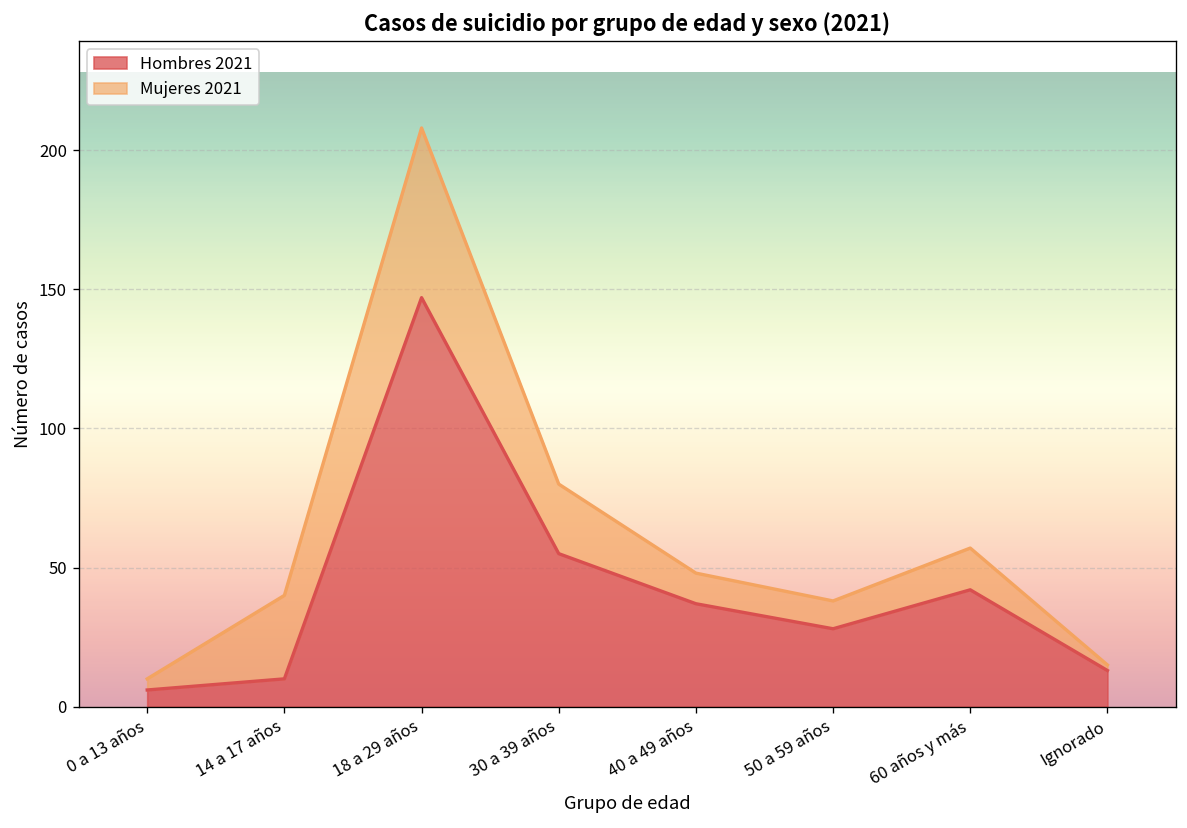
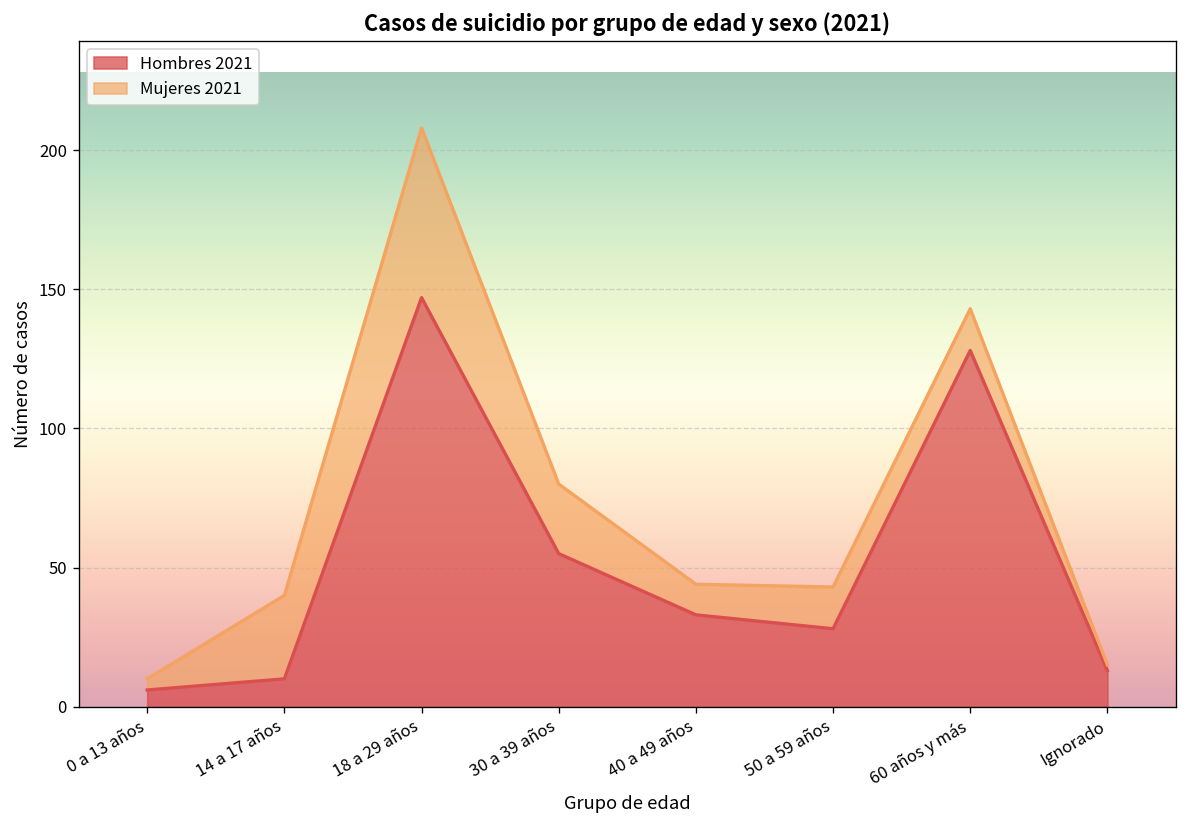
Hombres 2021, 40 a 49 años: 37 -> 33
Mujeres 2021, 50 a 59 años: 10 -> 15
Hombres 2021, 60 años y más: 42 -> 128
